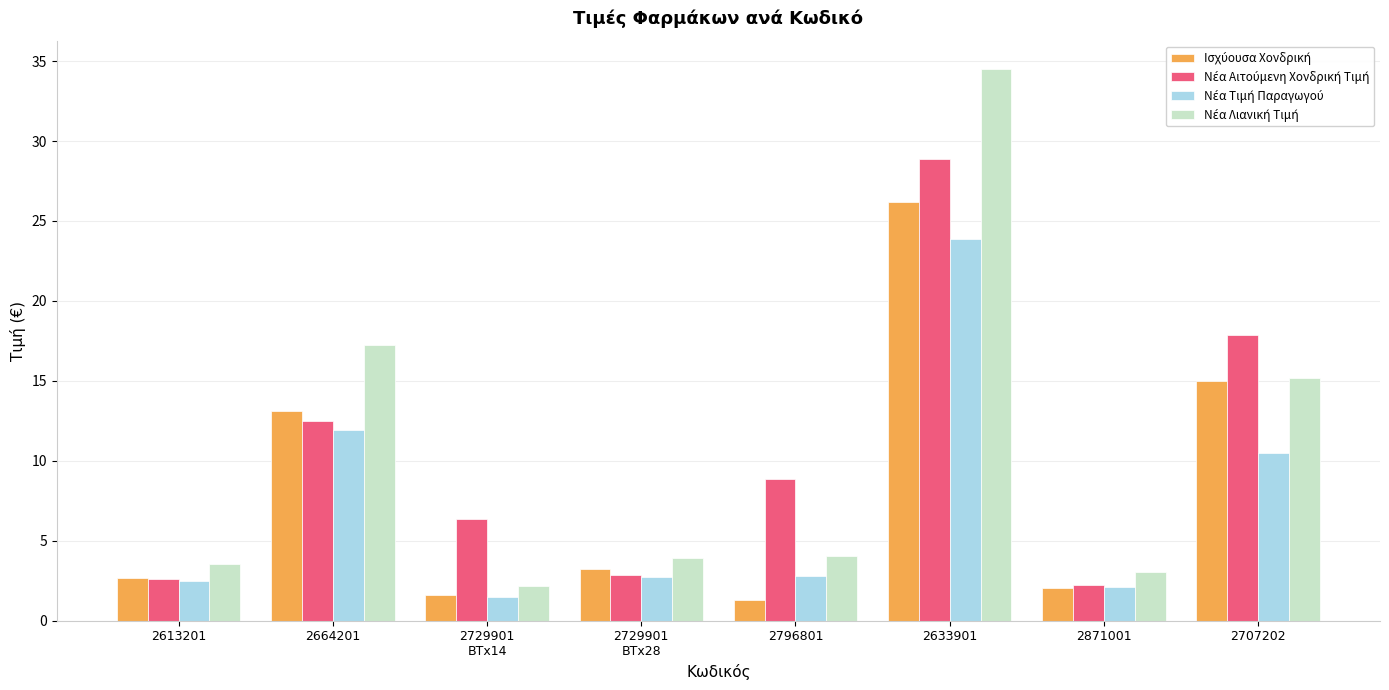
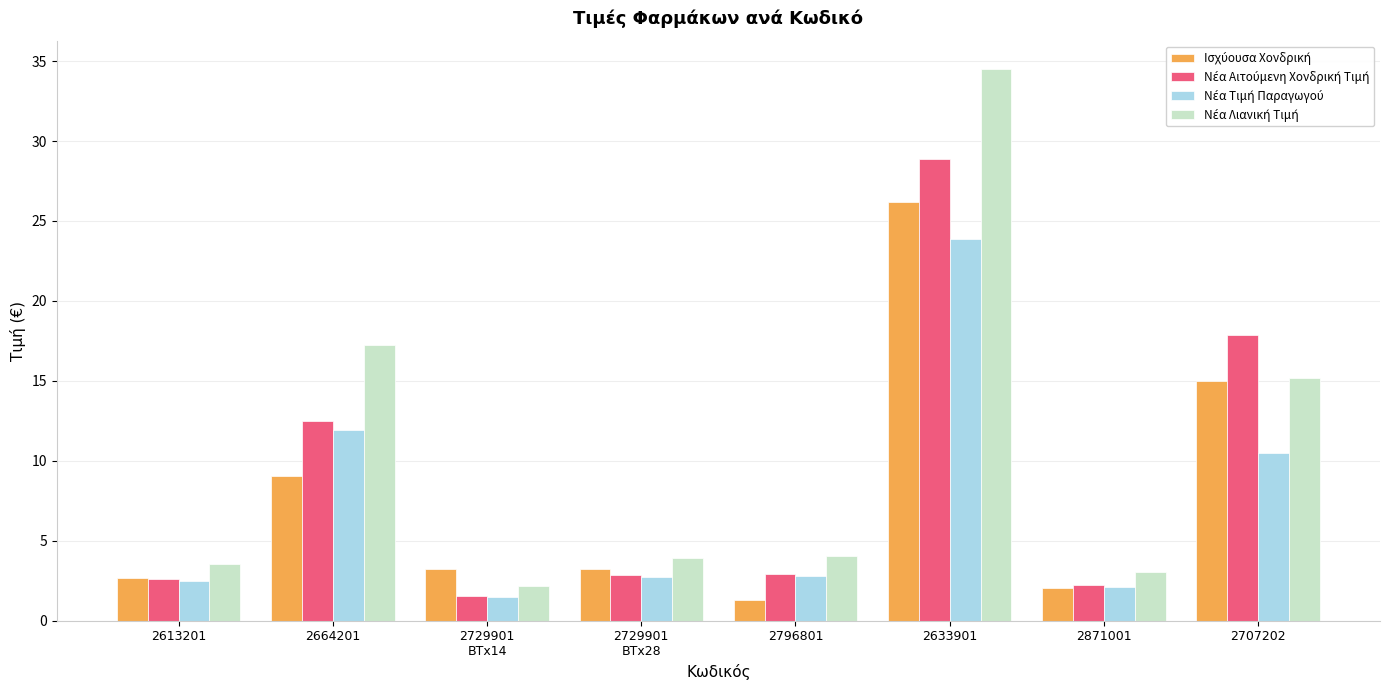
Ισχύουσα Χονδρική, 2664201: 13.1 -> 9.0
Ισχύουσα Χονδρική, 2729901 BTx14: 1.6 -> 3.2
Νέα Αιτούμενη Χονδρική Τιμή, 2729901 BTx14: 6.4 -> 1.6
Νέα Αιτούμενη Χονδρική Τιμή, 2796801: 8.9 -> 2.9
